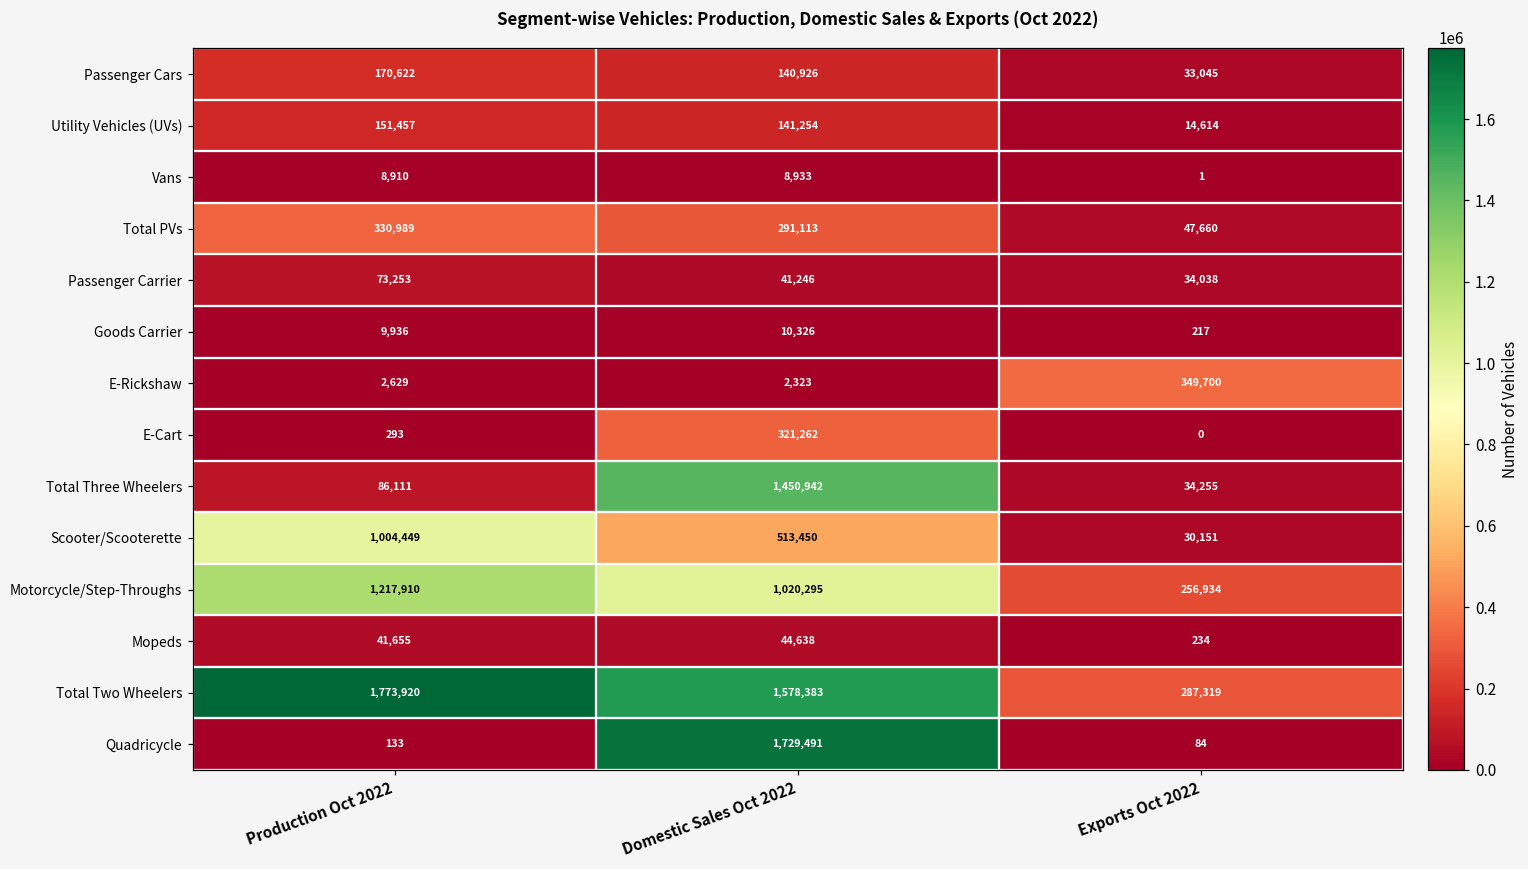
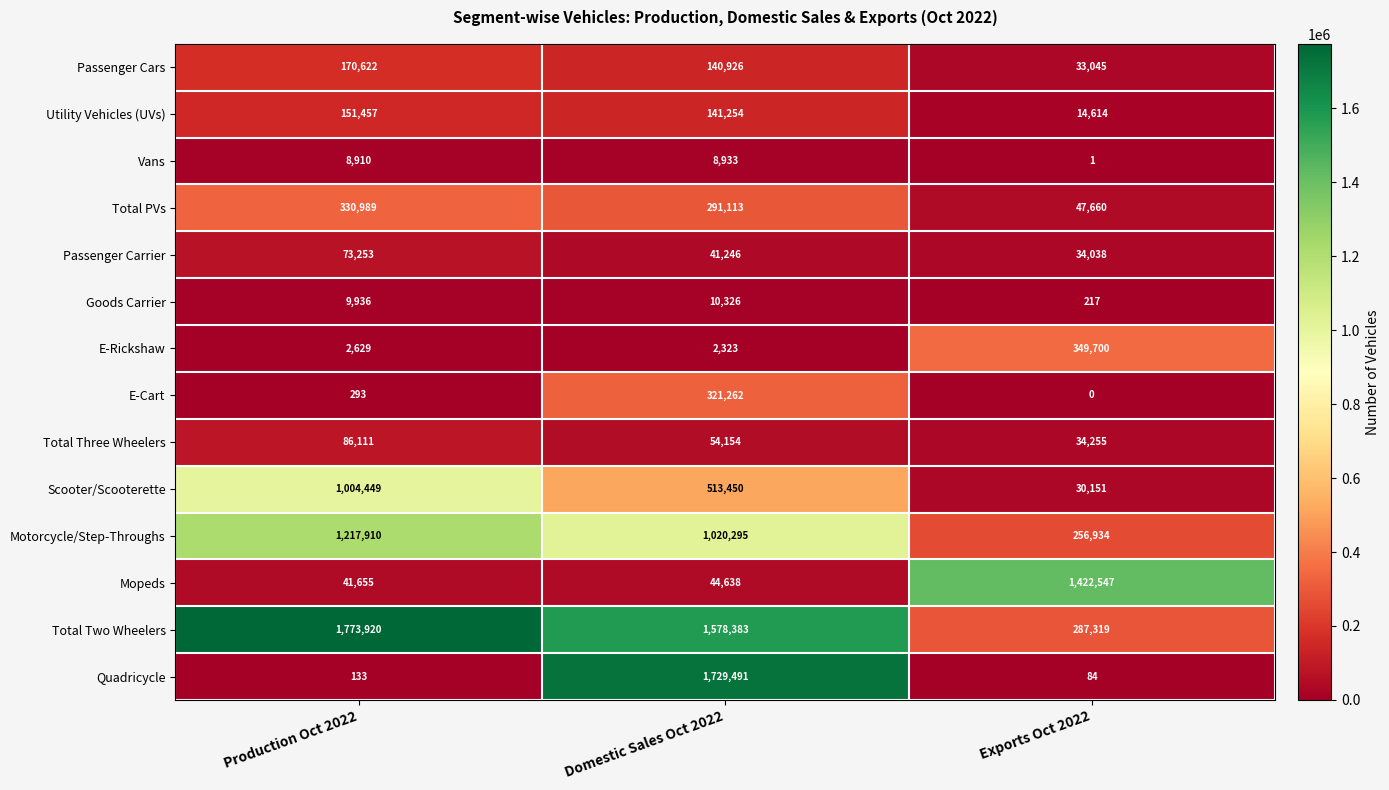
Total Three Wheelers, Domestic Sales Oct 2022: 1,450,942 -> 54,154
Mopeds, Exports Oct 2022: 234 -> 1,422,547
